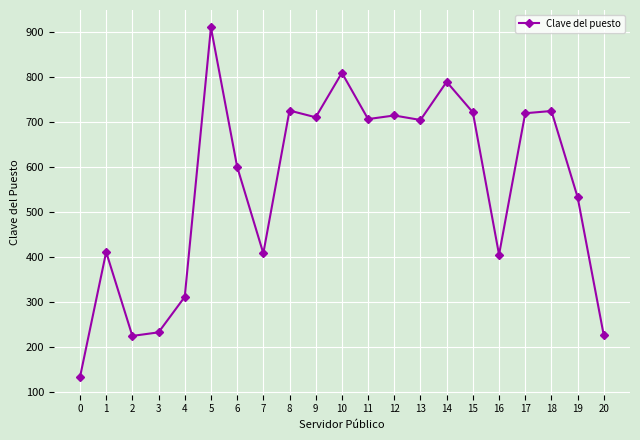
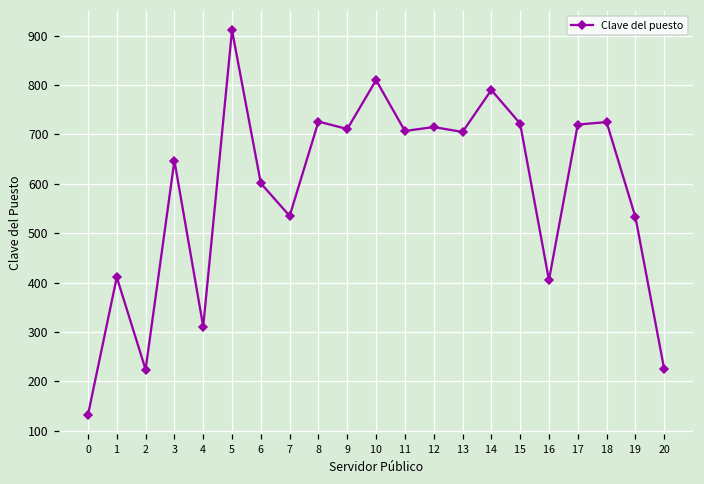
3: 230 -> 650
7: 410 -> 540
